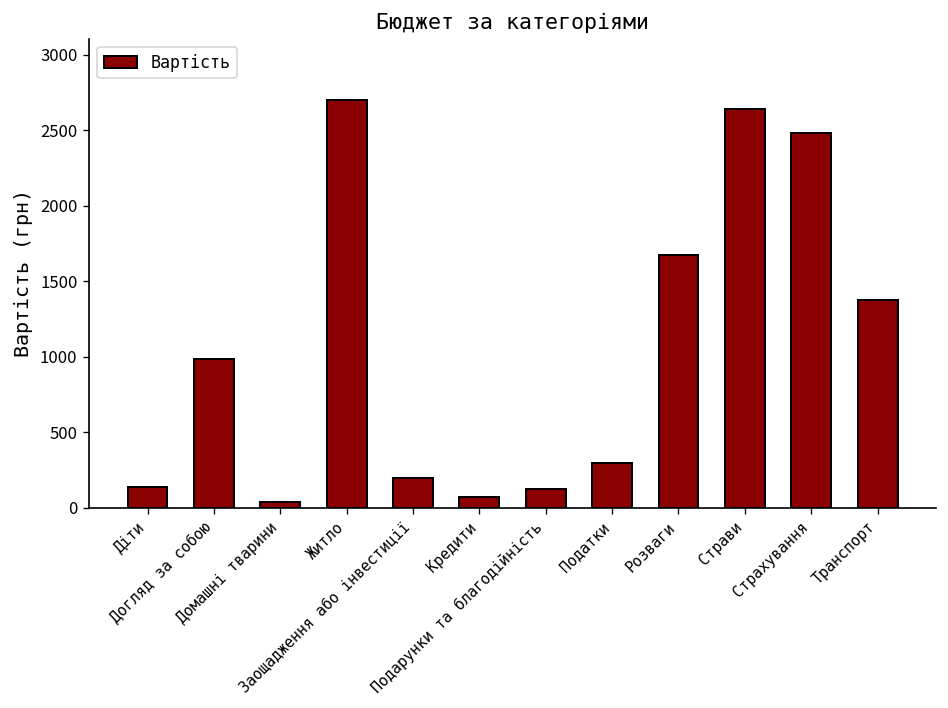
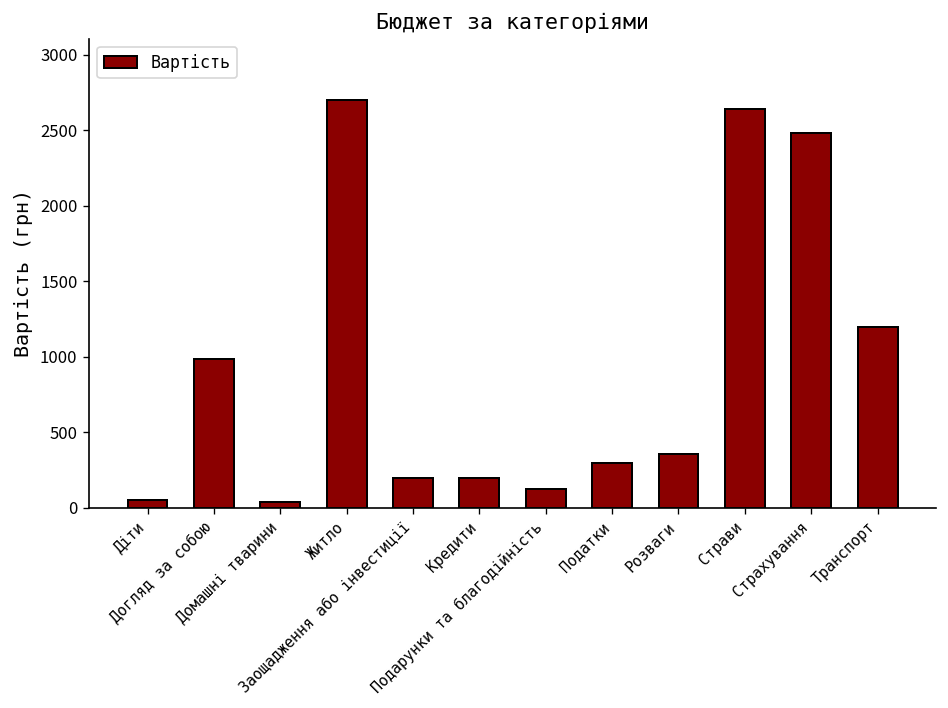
Діти: 140 -> 60
Кредити: 70 -> 200
Розваги: 1680 -> 360
Транспорт: 1380 -> 1200
